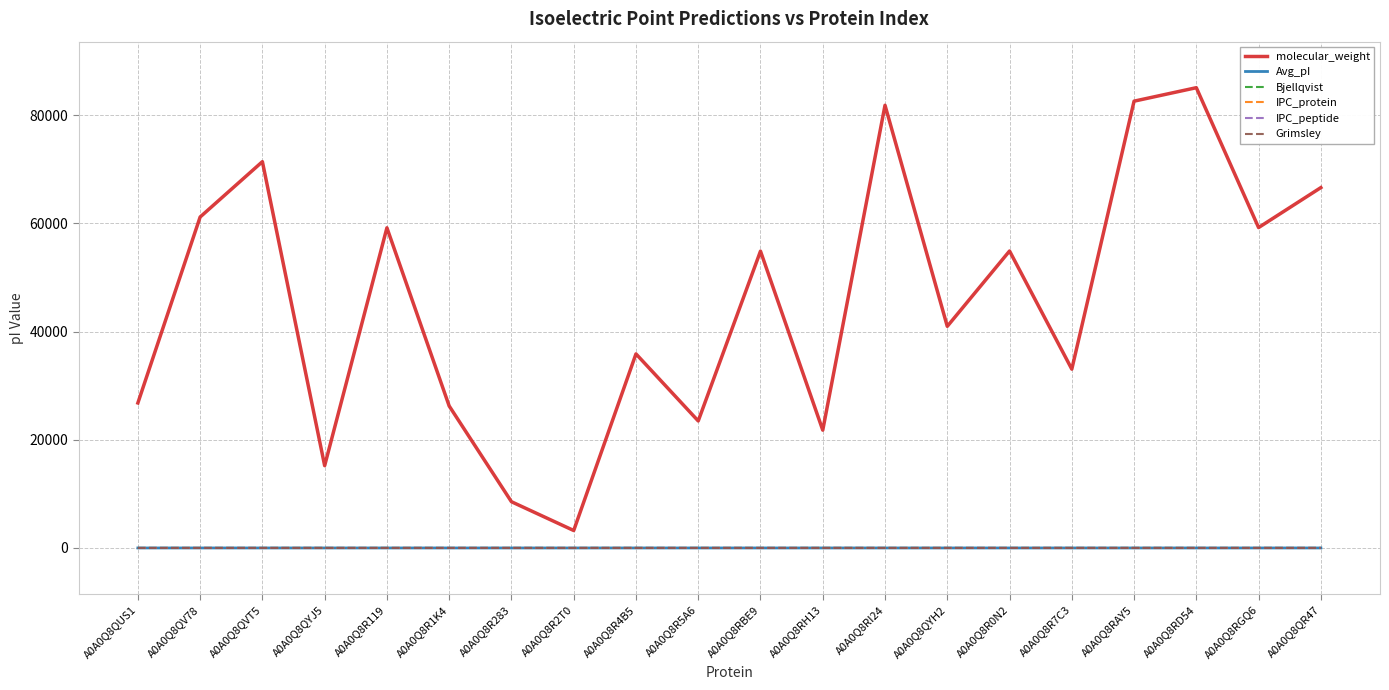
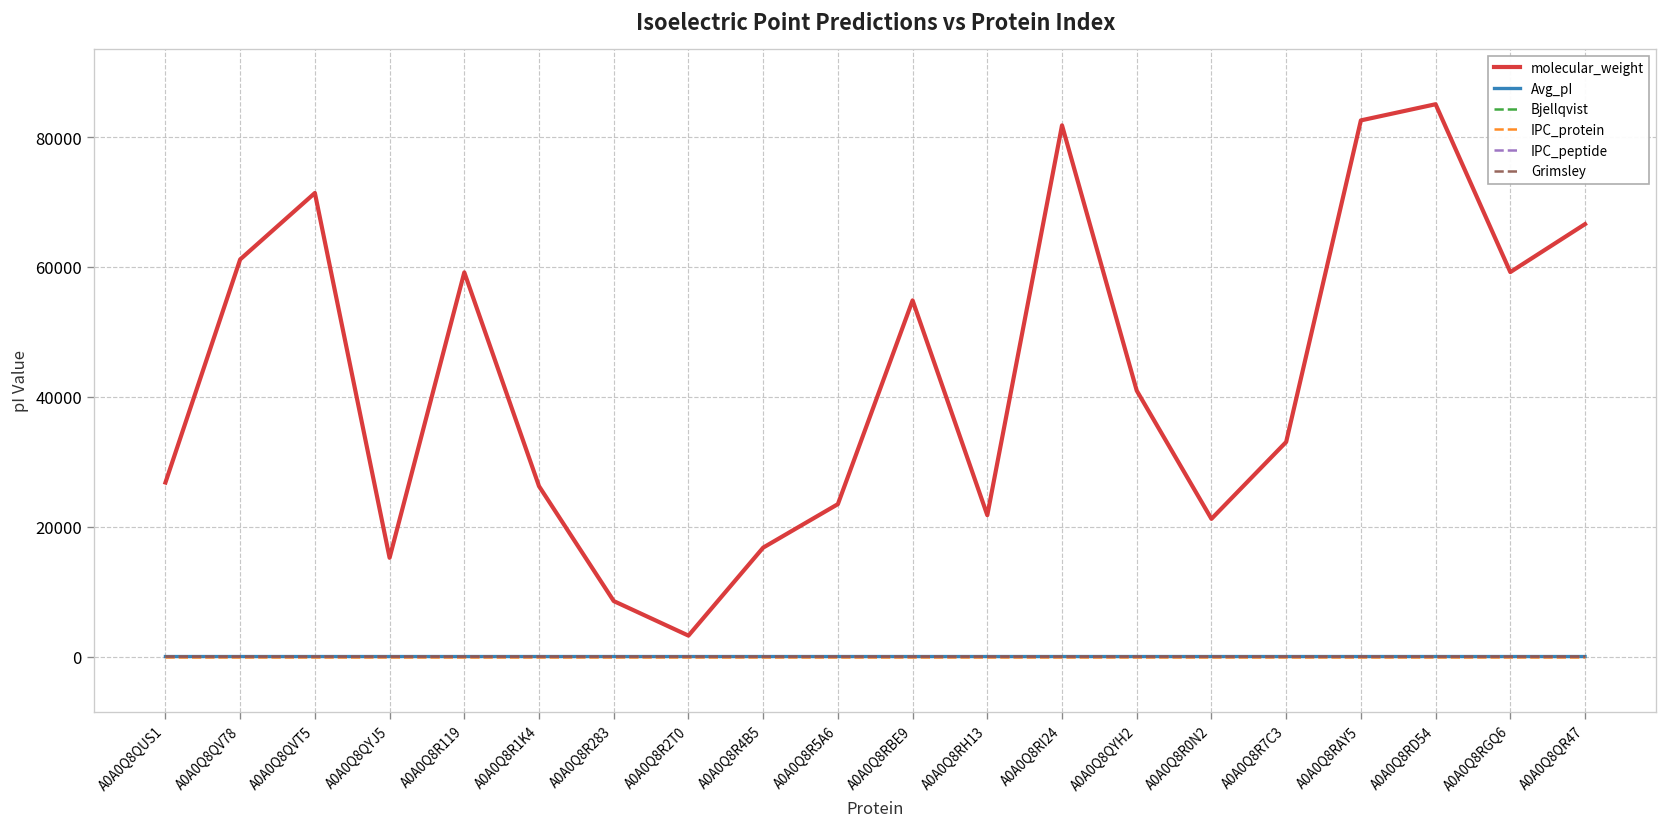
molecular_weight, A0A0Q8R4B5: 36000 -> 17000
molecular_weight, A0A0Q8R0N2: 55000 -> 21000
